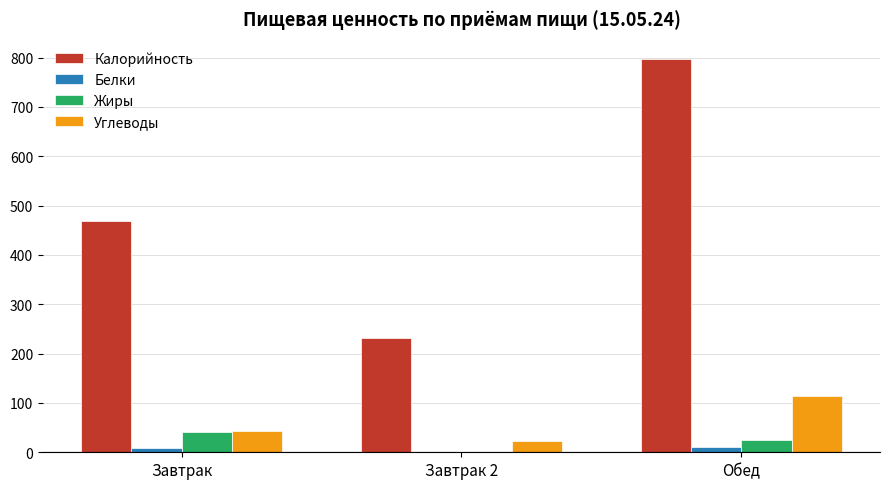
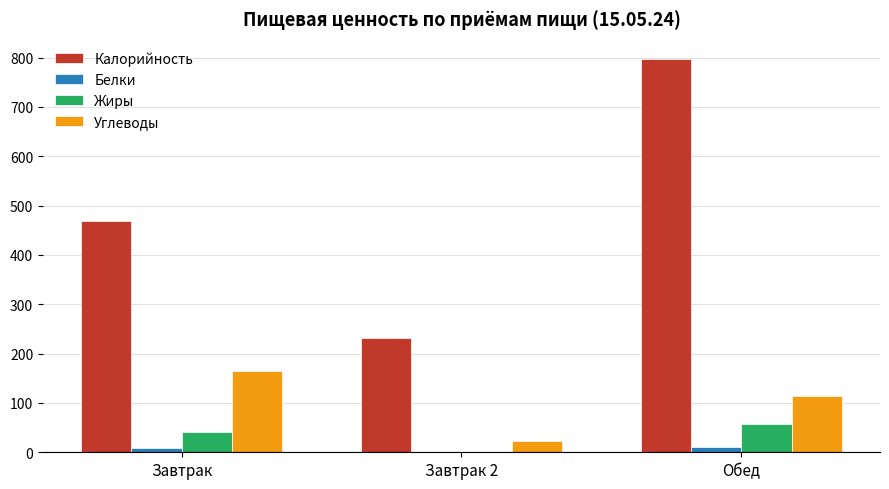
Углеводы, Завтрак: 40 -> 160
Жиры, Обед: 20 -> 60
